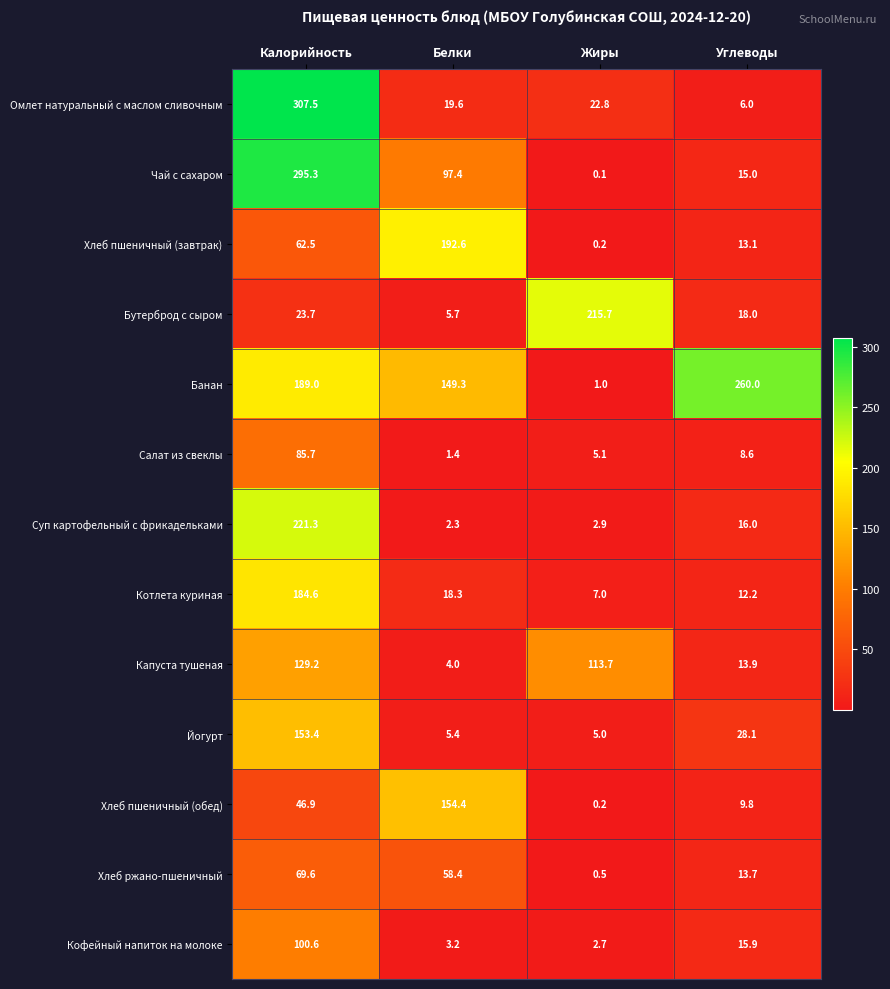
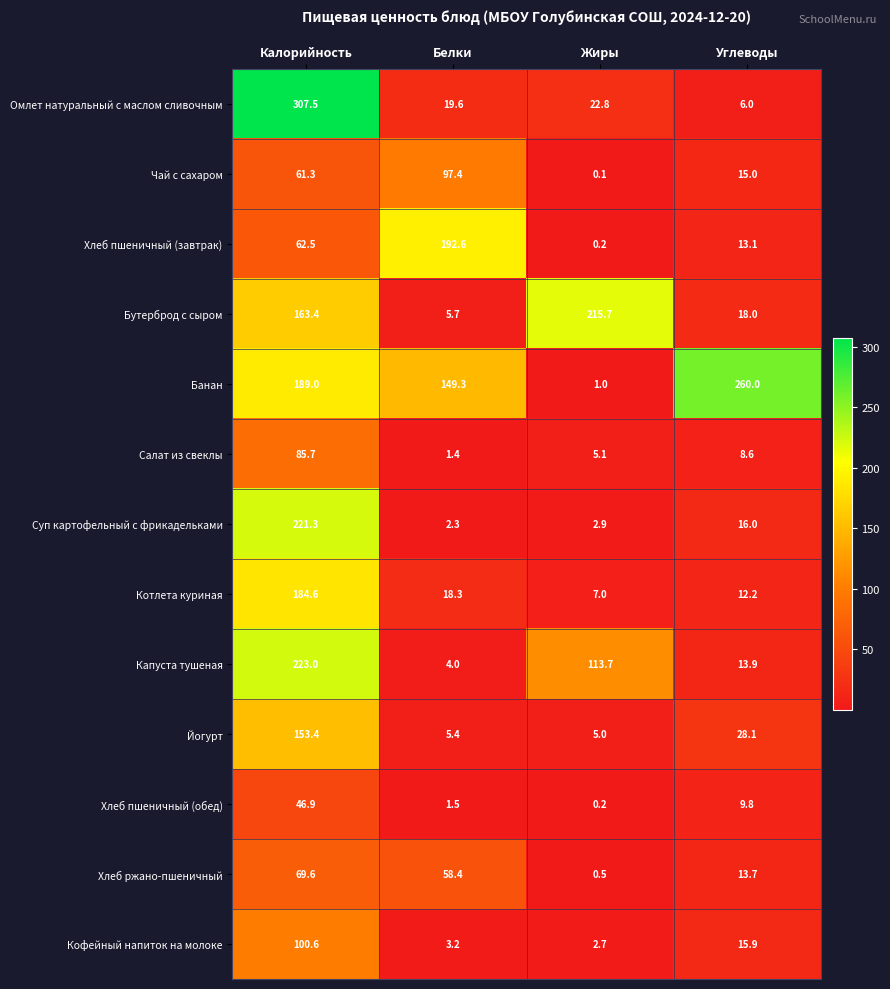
Чай с сахаром, Калорийность: 295.3 -> 61.3
Бутерброд с сыром, Калорийность: 23.7 -> 163.4
Капуста тушеная, Калорийность: 129.2 -> 223.0
Хлеб пшеничный (обед), Белки: 154.4 -> 1.5
